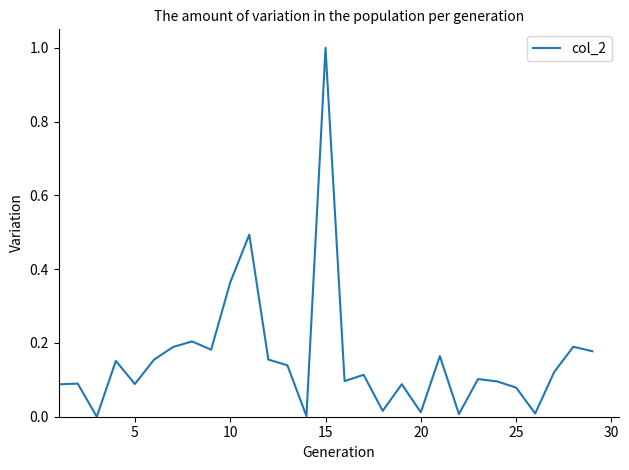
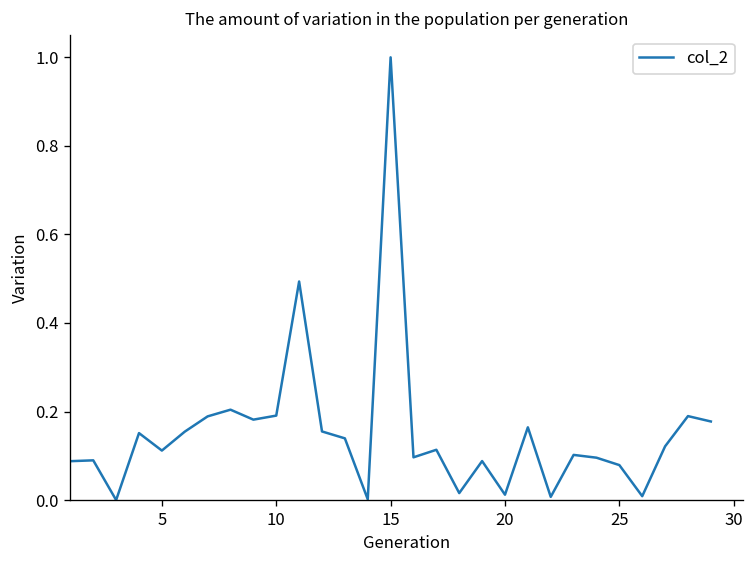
5: 0.09 -> 0.11
10: 0.36 -> 0.19
